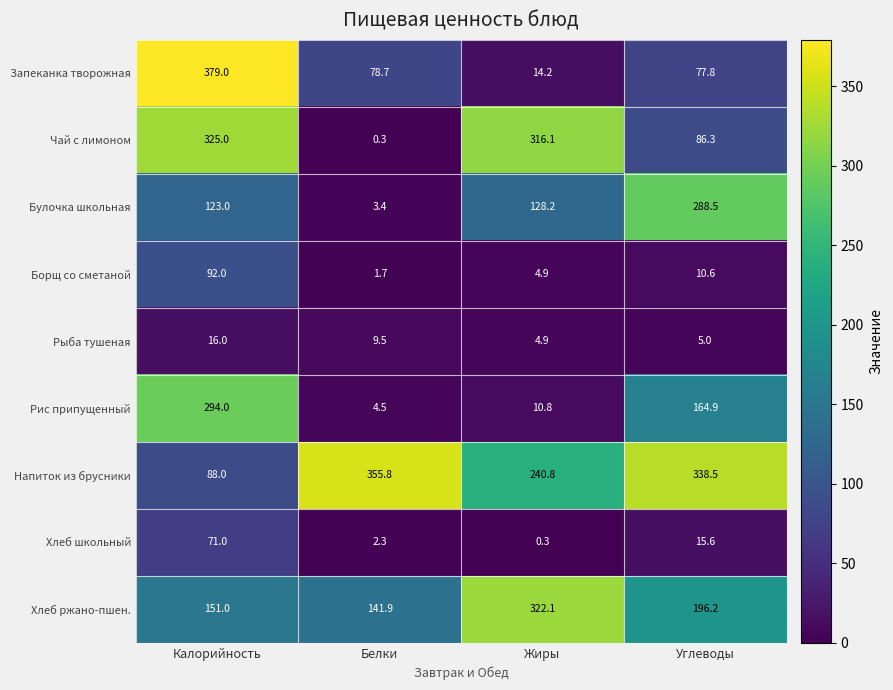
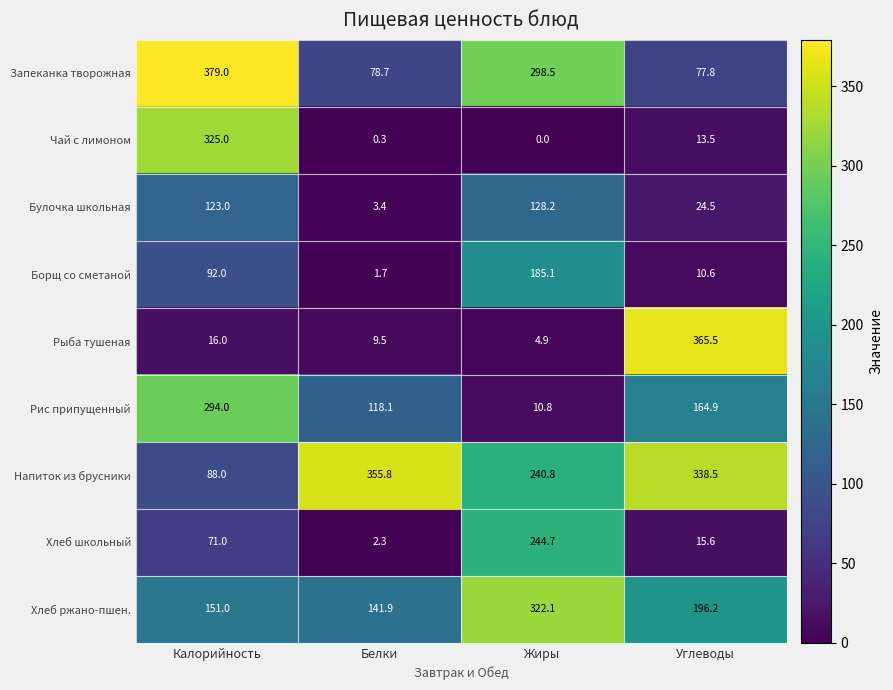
Запеканка творожная, Жиры: 14.2 -> 298.5
Чай с лимоном, Жиры: 316.1 -> 0.0
Чай с лимоном, Углеводы: 86.3 -> 13.5
Булочка школьная, Углеводы: 288.5 -> 24.5
Борщ со сметаной, Жиры: 4.9 -> 185.1
Рыба тушеная, Углеводы: 5.0 -> 365.5
Рис припущенный, Белки: 4.5 -> 118.1
Хлеб школьный, Жиры: 0.3 -> 244.7
